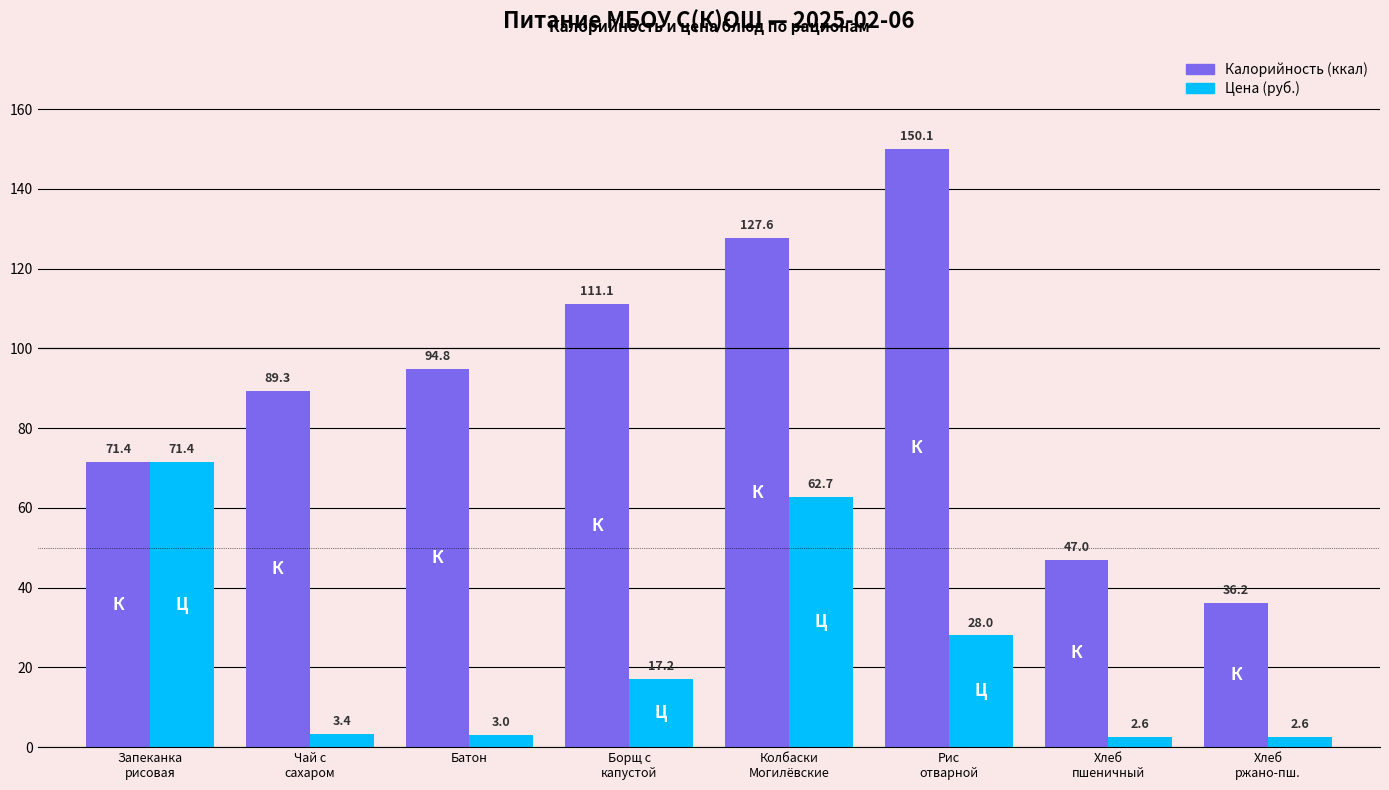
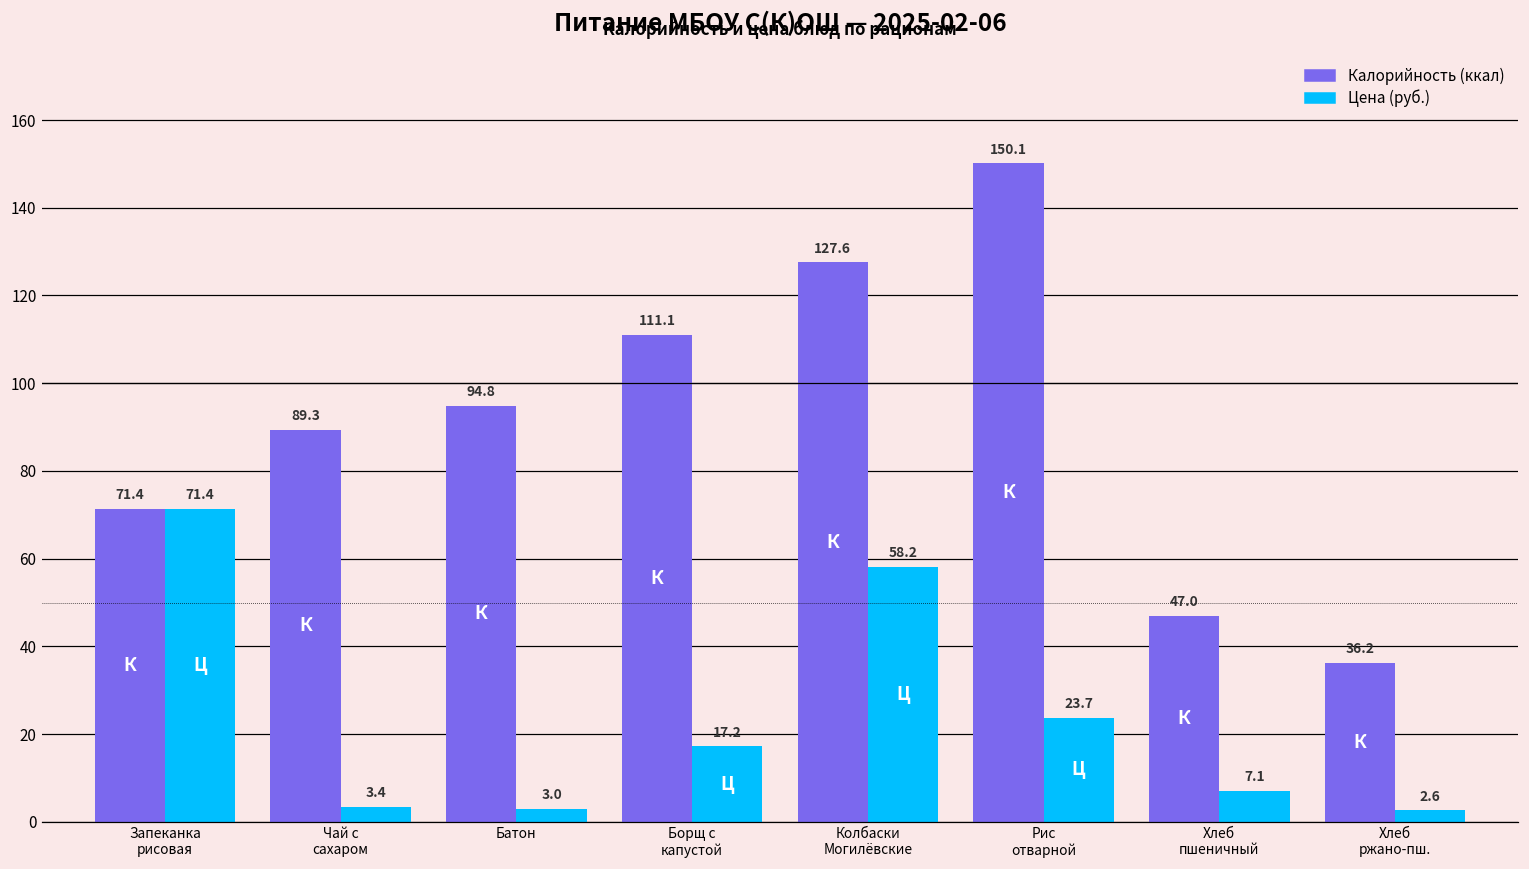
Цена (руб.), Колбаски Могилёвские: 62.7 -> 58.2
Цена (руб.), Рис отварной: 28.0 -> 23.7
Цена (руб.), Хлеб пшеничный: 2.6 -> 7.1
